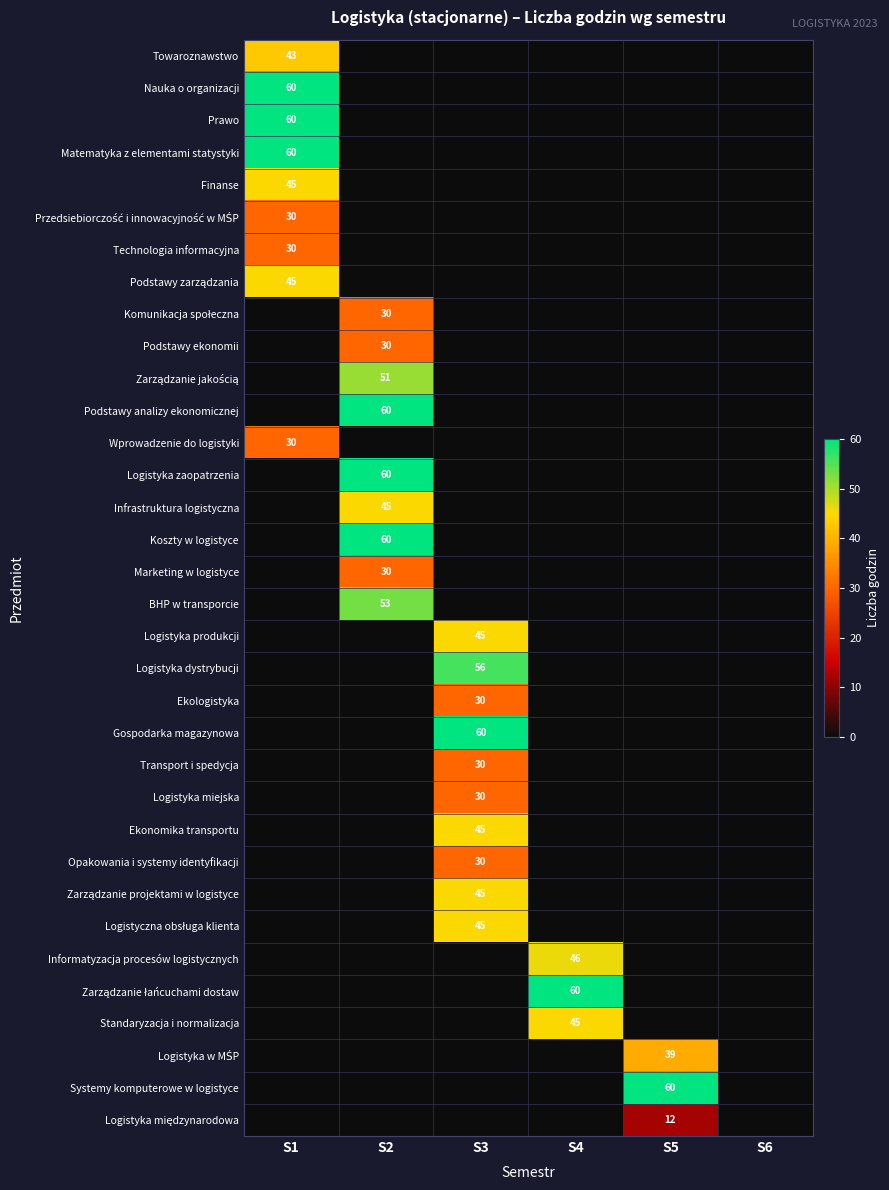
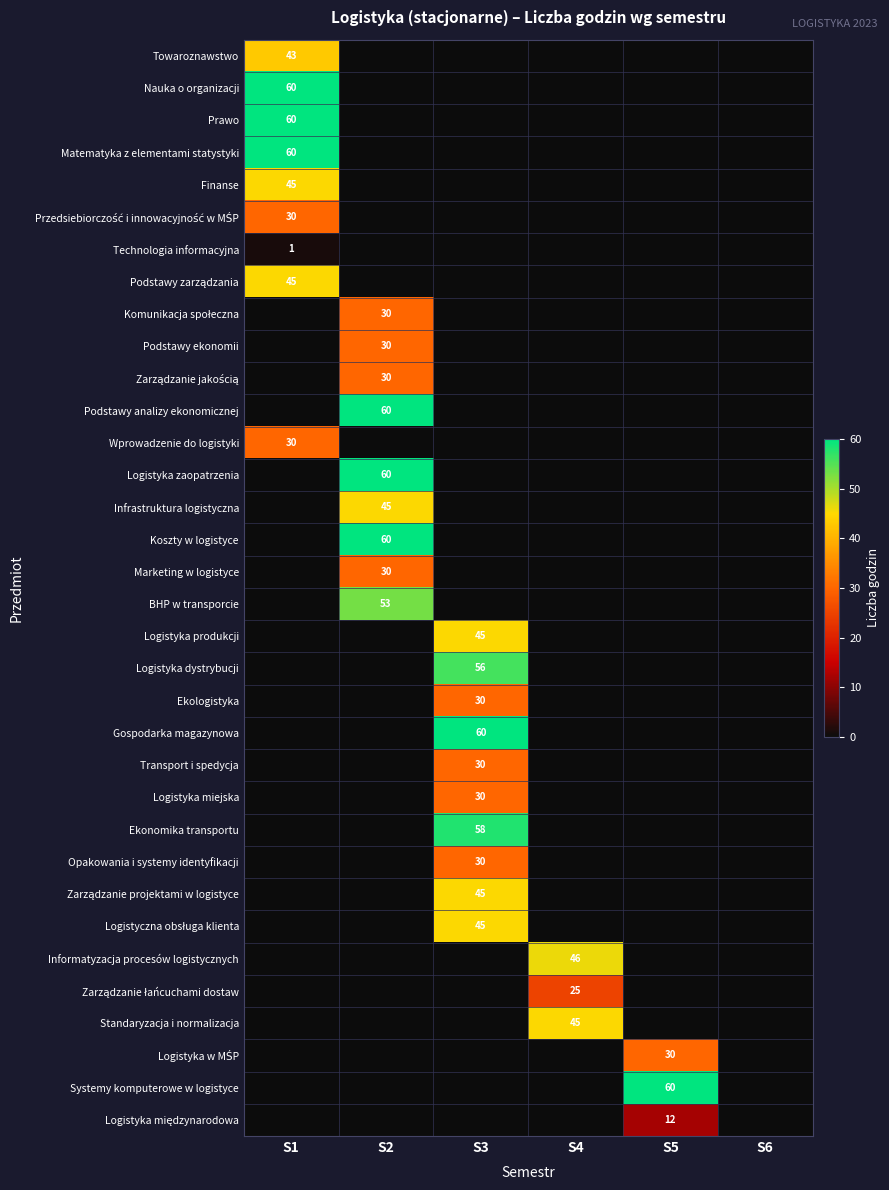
Technologia informacyjna, S1: 30 -> 1
Zarządzanie jakością, S2: 51 -> 30
Ekonomika transportu, S3: 45 -> 58
Zarządzanie łańcuchami dostaw, S4: 60 -> 25
Logistyka w MŚP, S5: 39 -> 30
